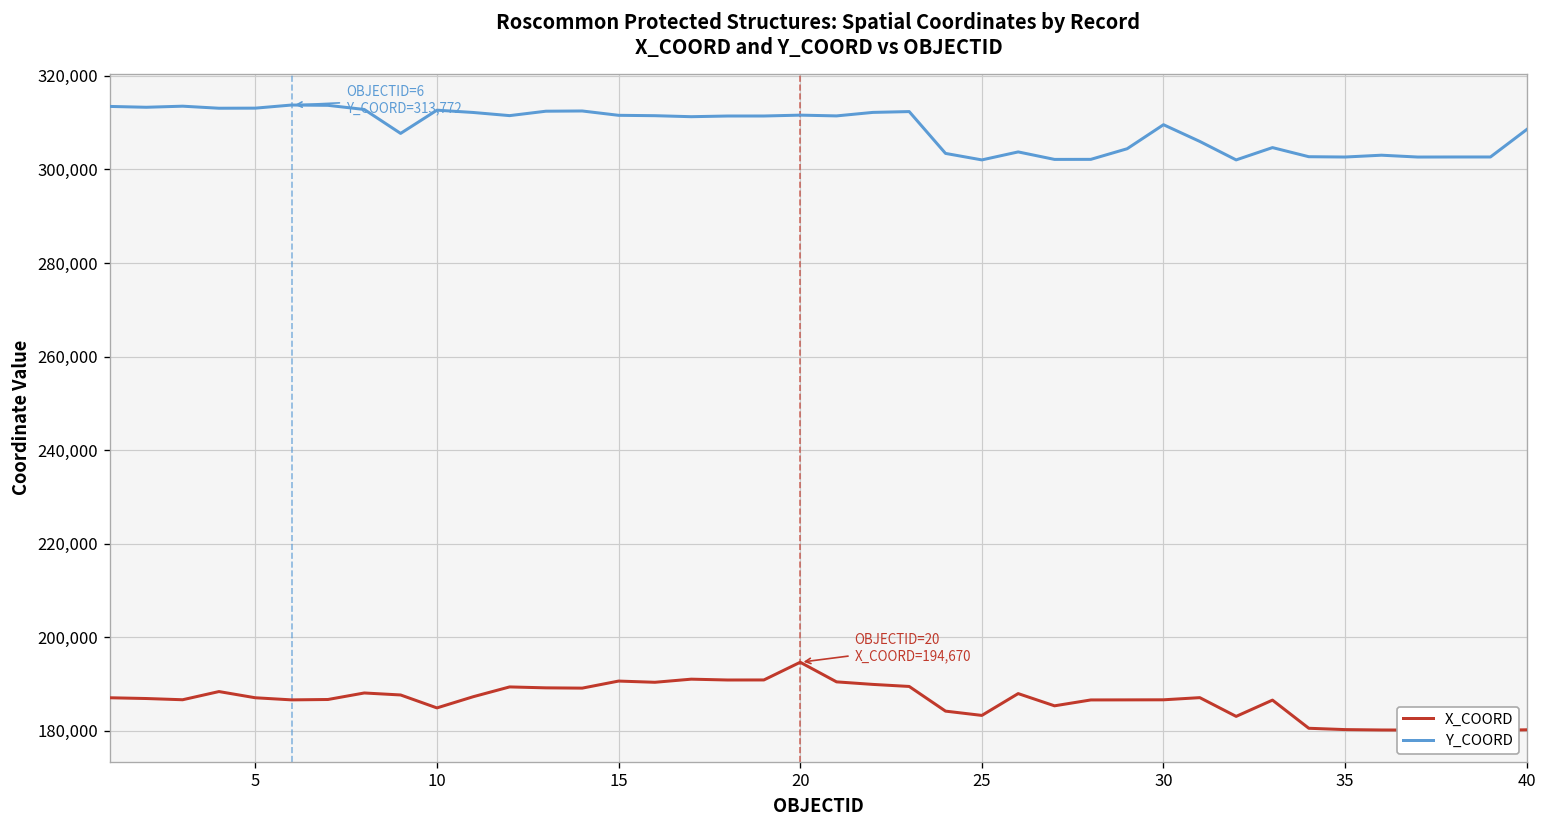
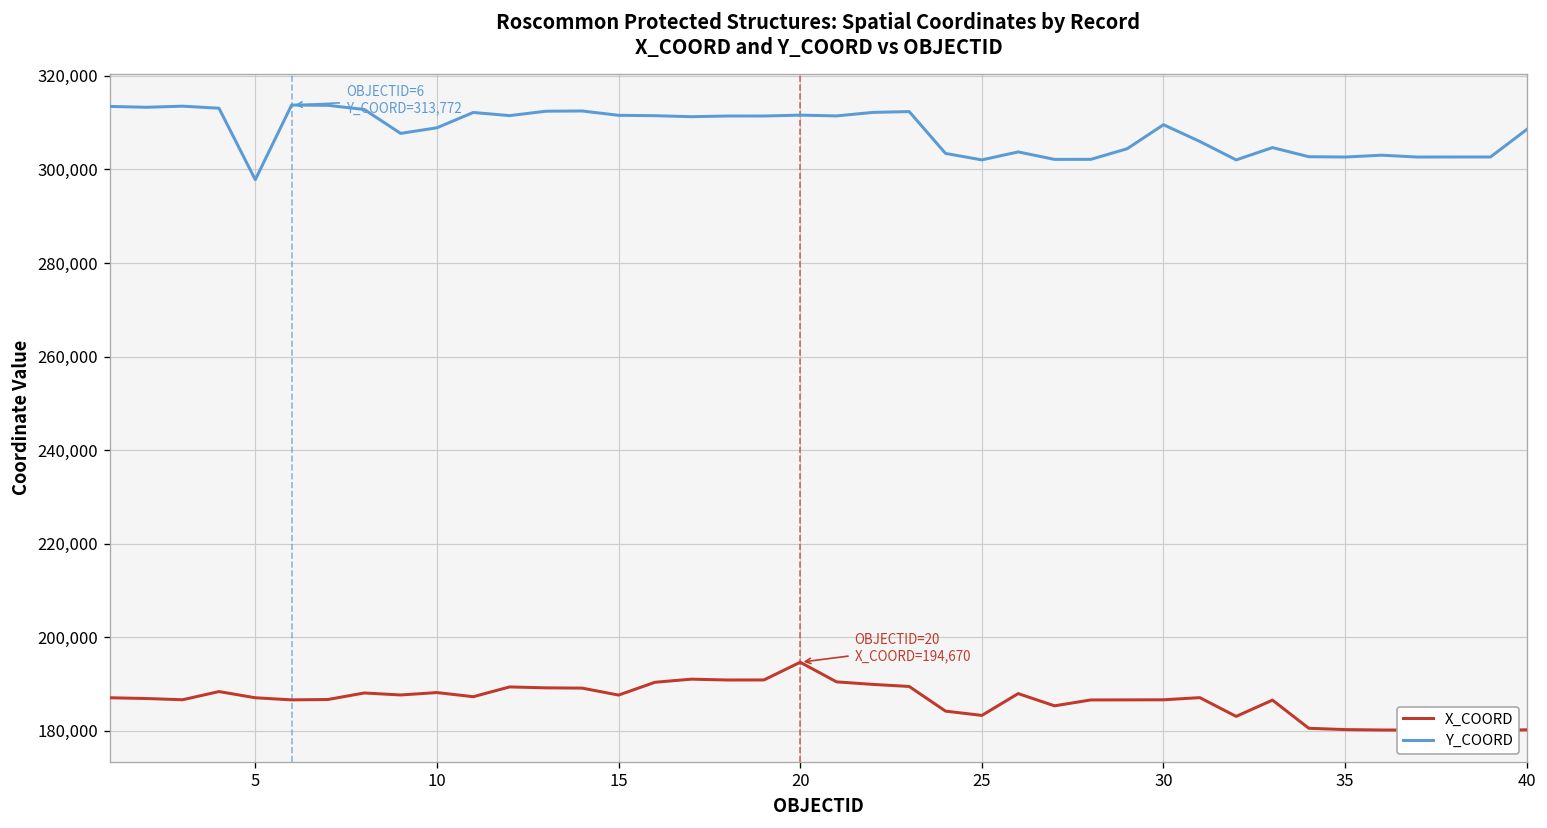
Y_COORD, 5: 313,000 -> 298,000
X_COORD, 10: 185,000 -> 188,000
Y_COORD, 10: 313,000 -> 309,000
X_COORD, 15: 191,000 -> 188,000
